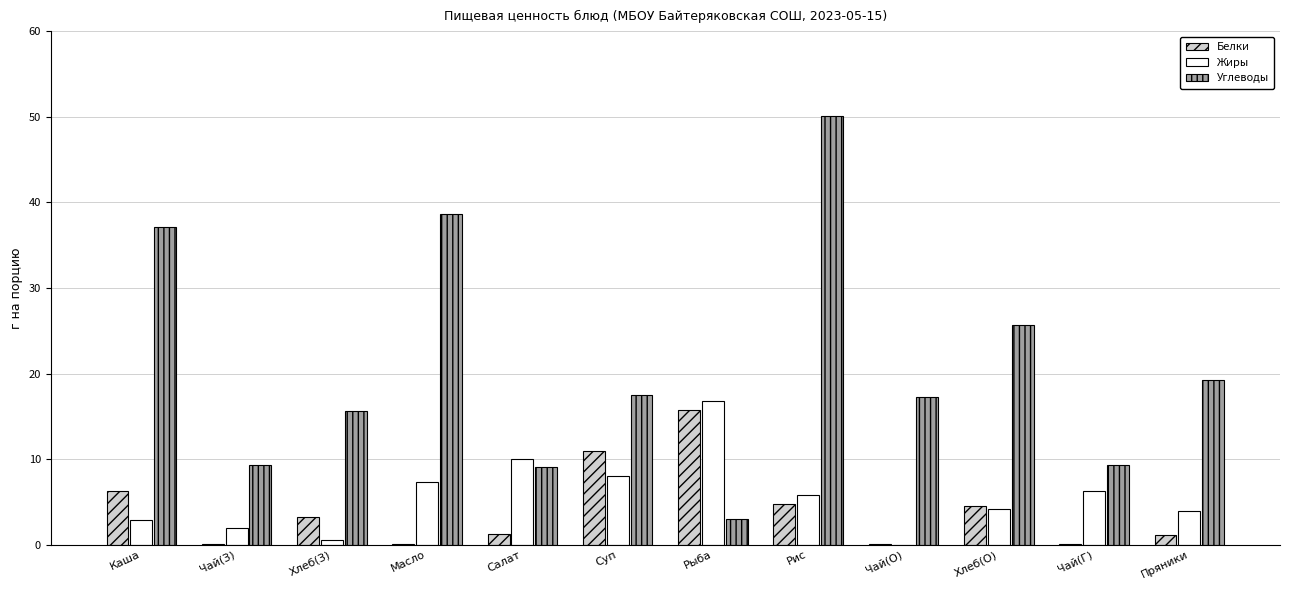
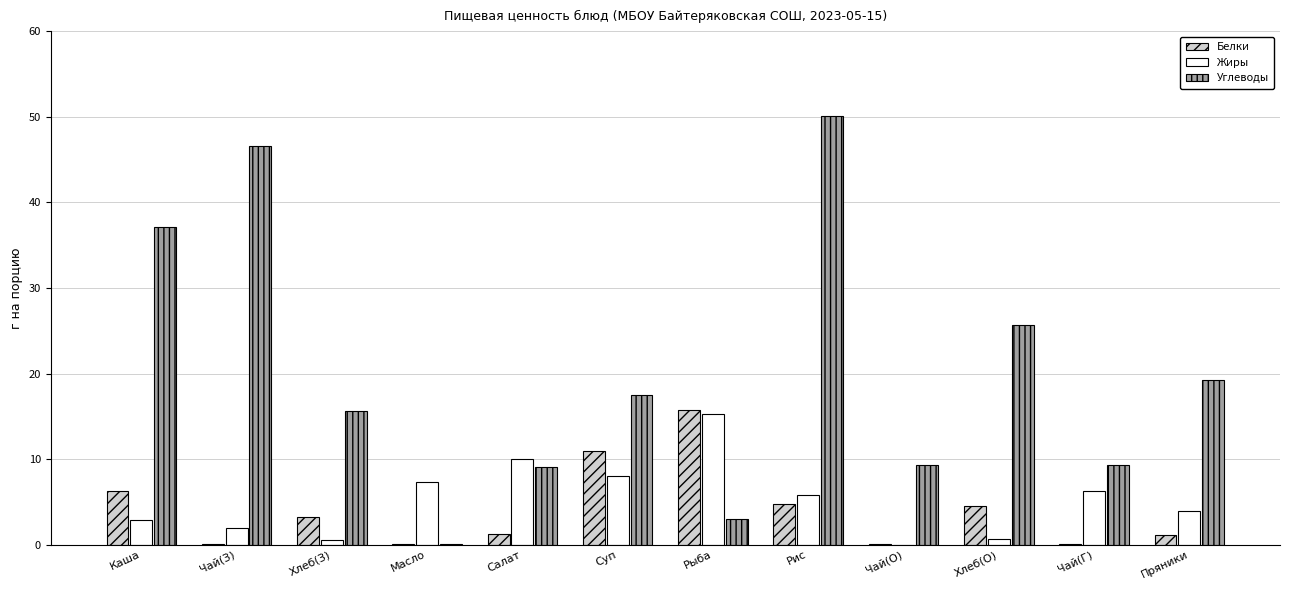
Углеводы, Чай(З): 9 -> 47
Углеводы, Масло: 39 -> 0
Жиры, Рыба: 17 -> 15
Углеводы, Чай(О): 17 -> 9
Жиры, Хлеб(О): 4 -> 1
